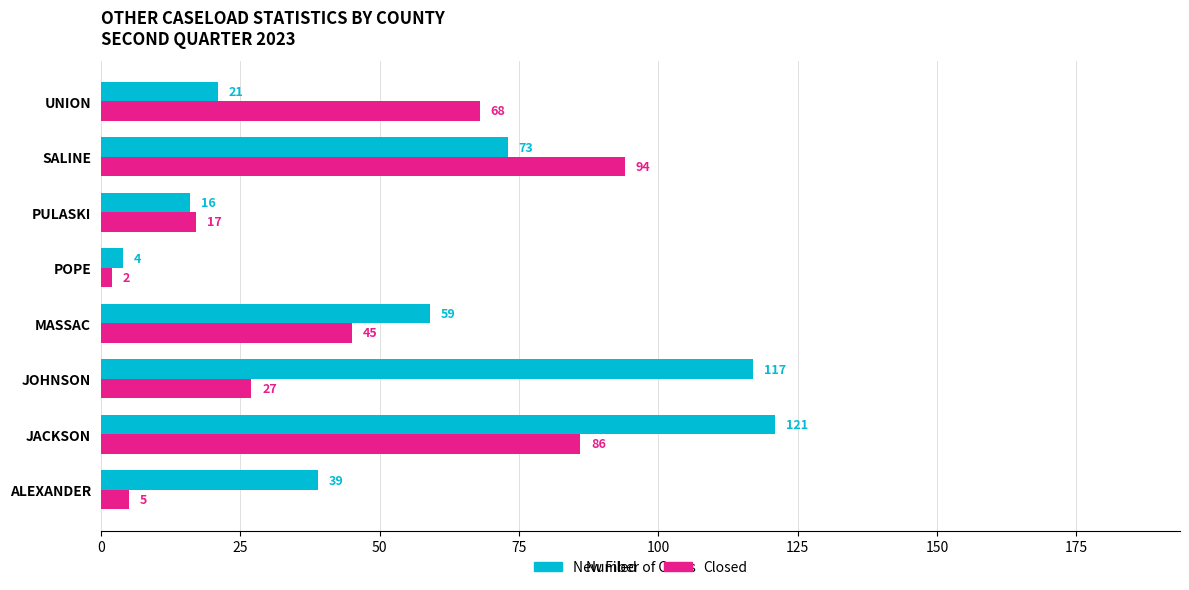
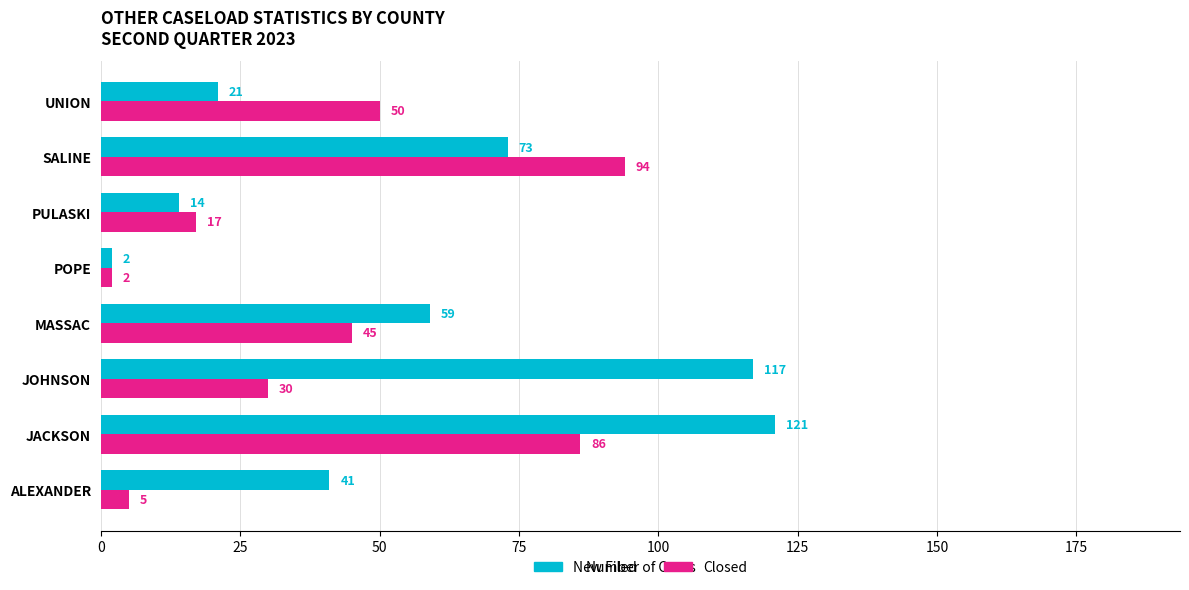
Closed, UNION: 68 -> 50
New Filed, PULASKI: 16 -> 14
New Filed, POPE: 4 -> 2
Closed, JOHNSON: 27 -> 30
New Filed, ALEXANDER: 39 -> 41
